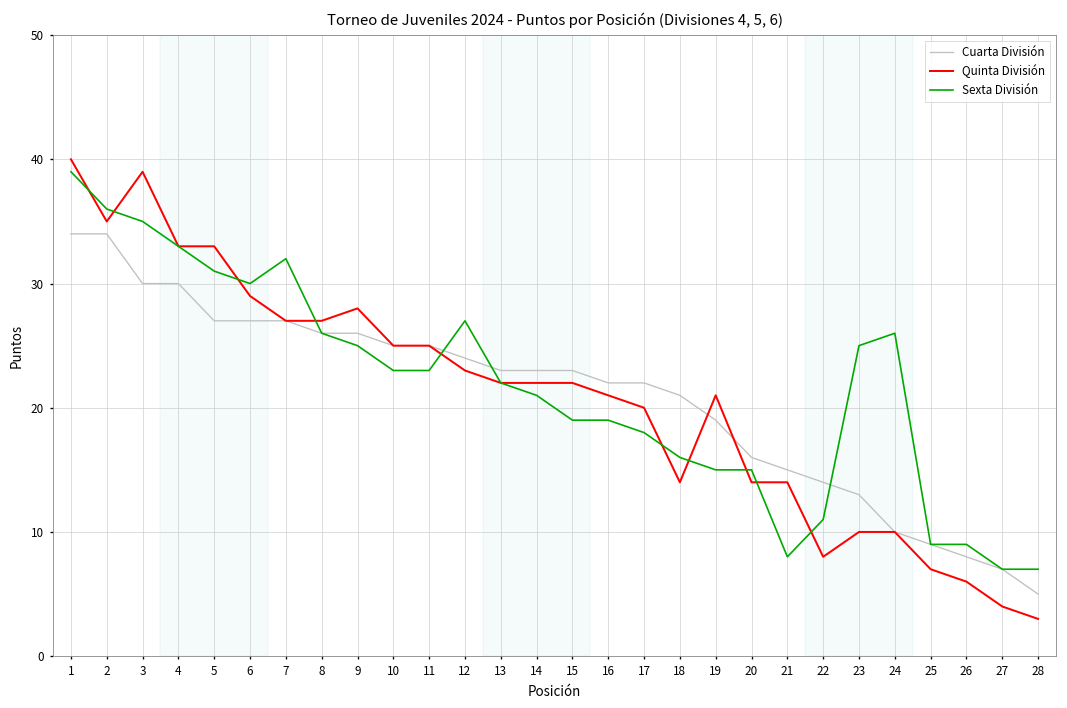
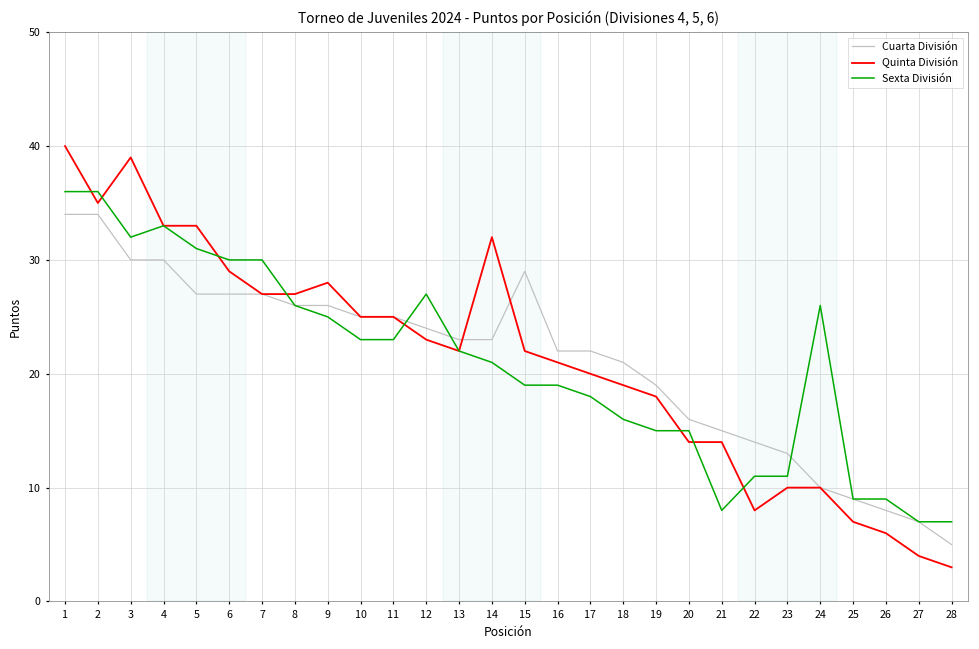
Sexta División, 1: 39 -> 36
Sexta División, 3: 35 -> 32
Sexta División, 7: 32 -> 30
Quinta División, 14: 22 -> 32
Cuarta División, 15: 23 -> 29
Quinta División, 18: 14 -> 19
Quinta División, 19: 21 -> 18
Sexta División, 23: 25 -> 11
